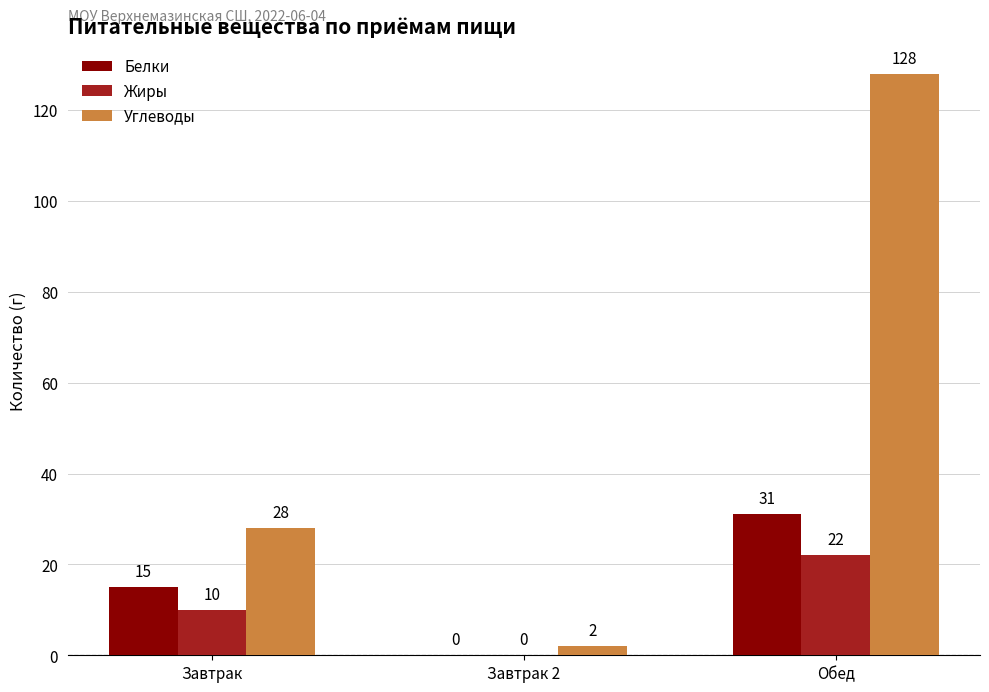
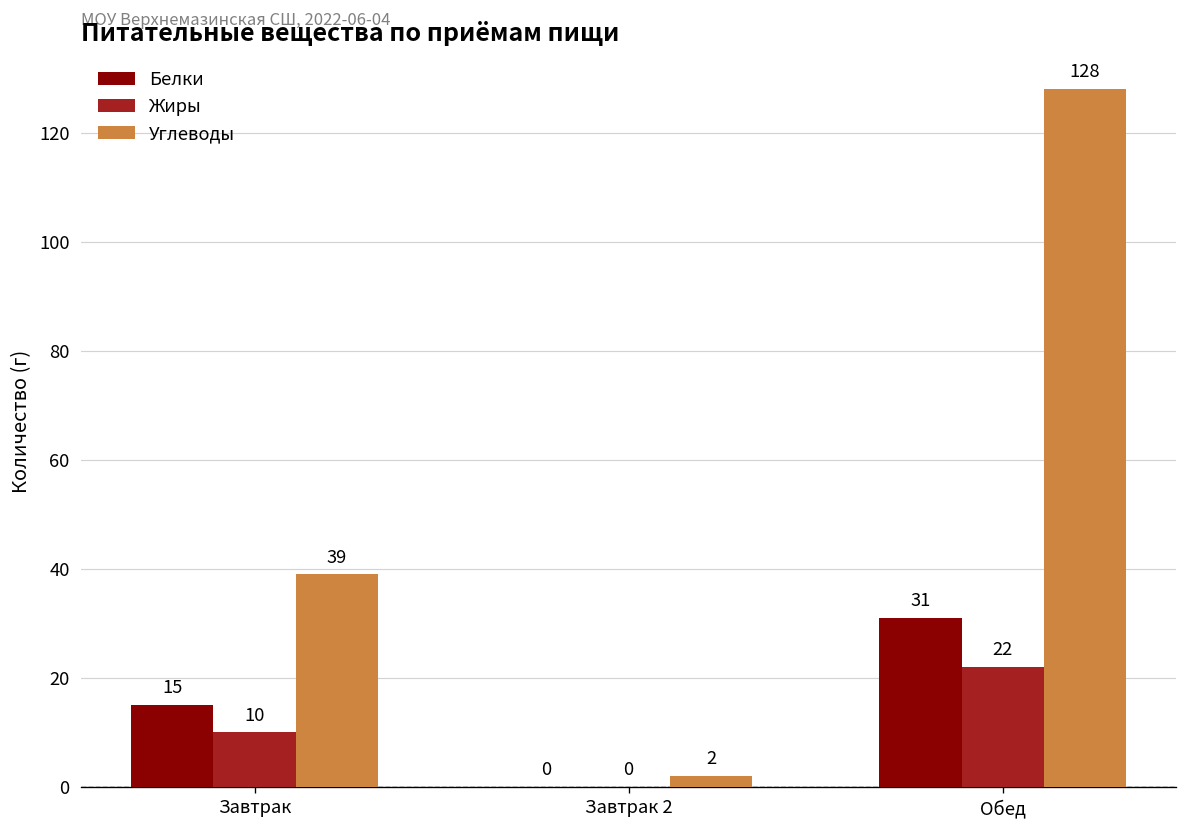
Углеводы, Завтрак: 28 -> 39
